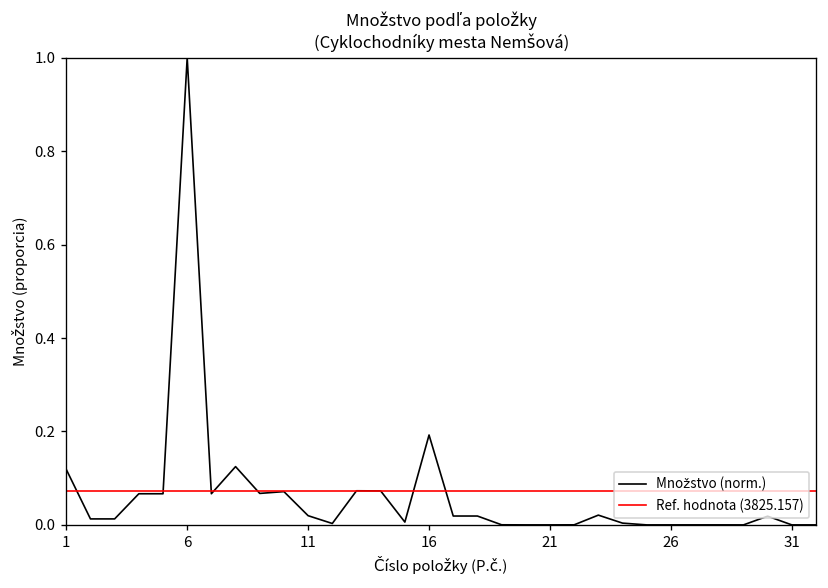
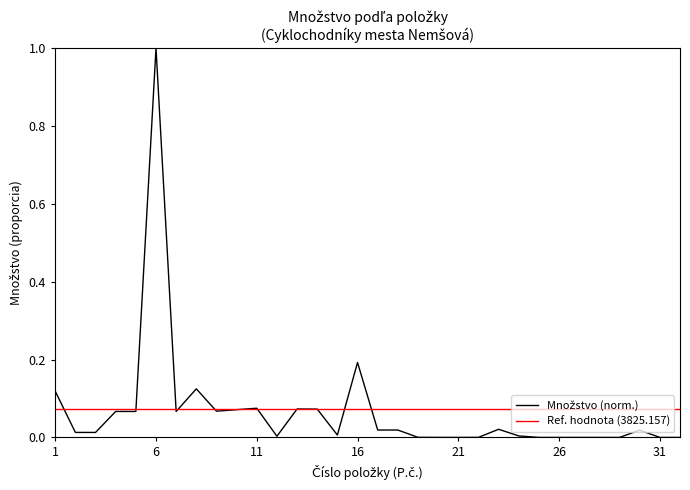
11: 0.02 -> 0.07
